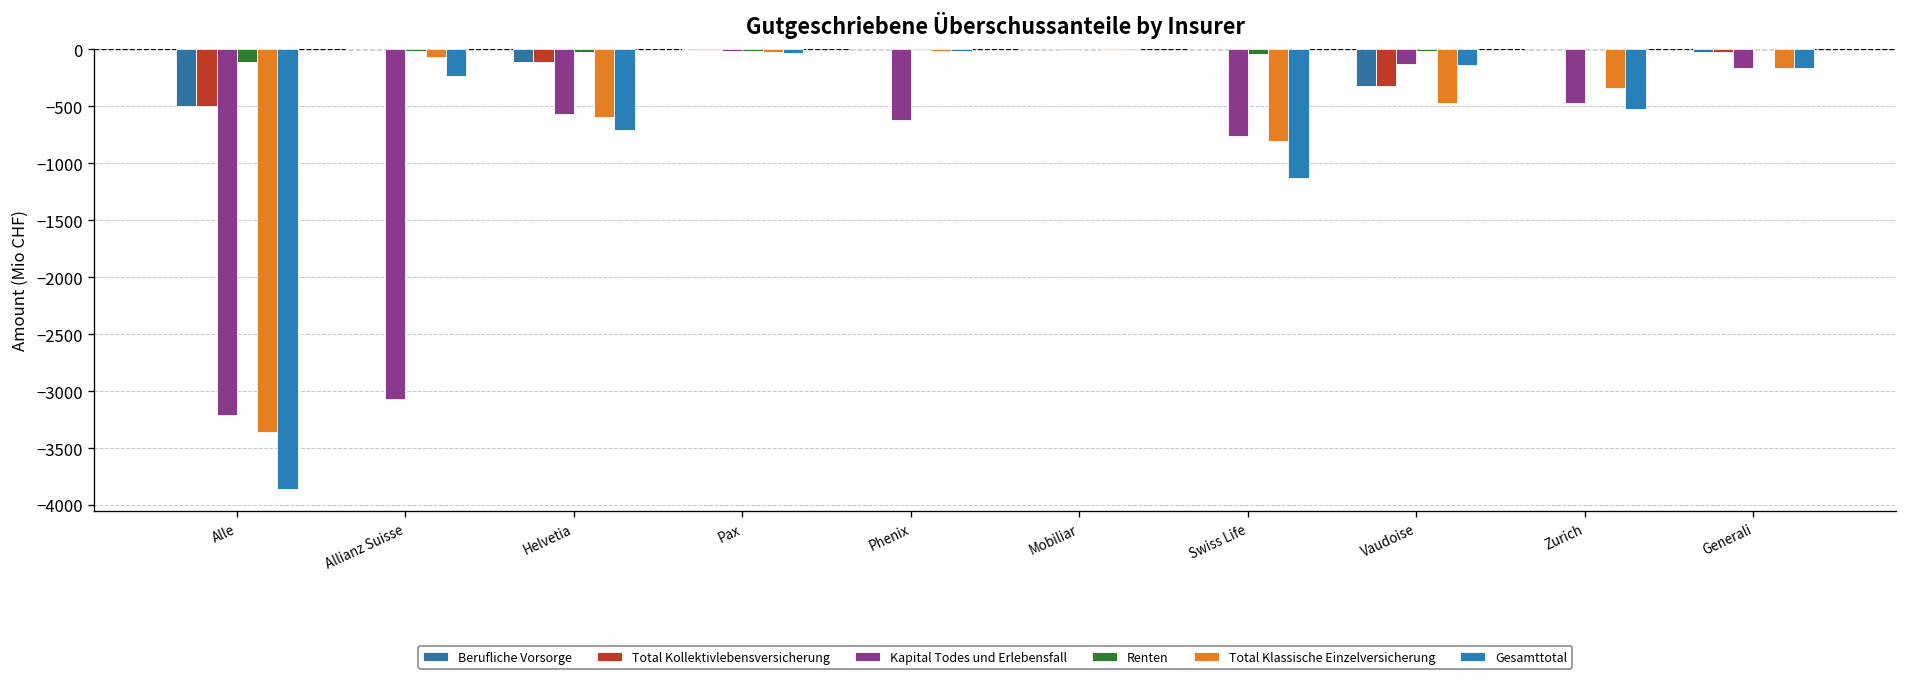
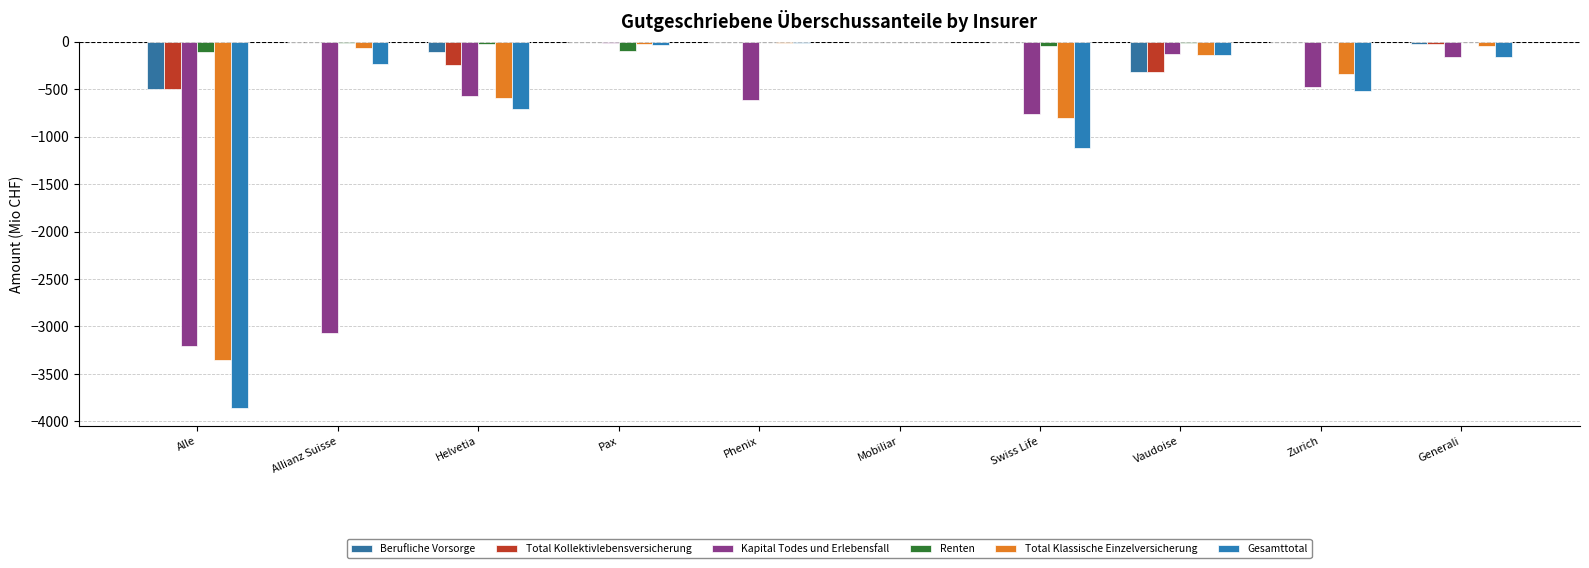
Total Kollektivlebensversicherung, Helvetia: -100 -> -300
Renten, Pax: 0 -> -100
Total Klassische Einzelversicherung, Vaudoise: -500 -> -100
Total Klassische Einzelversicherung, Generali: -200 -> 0
